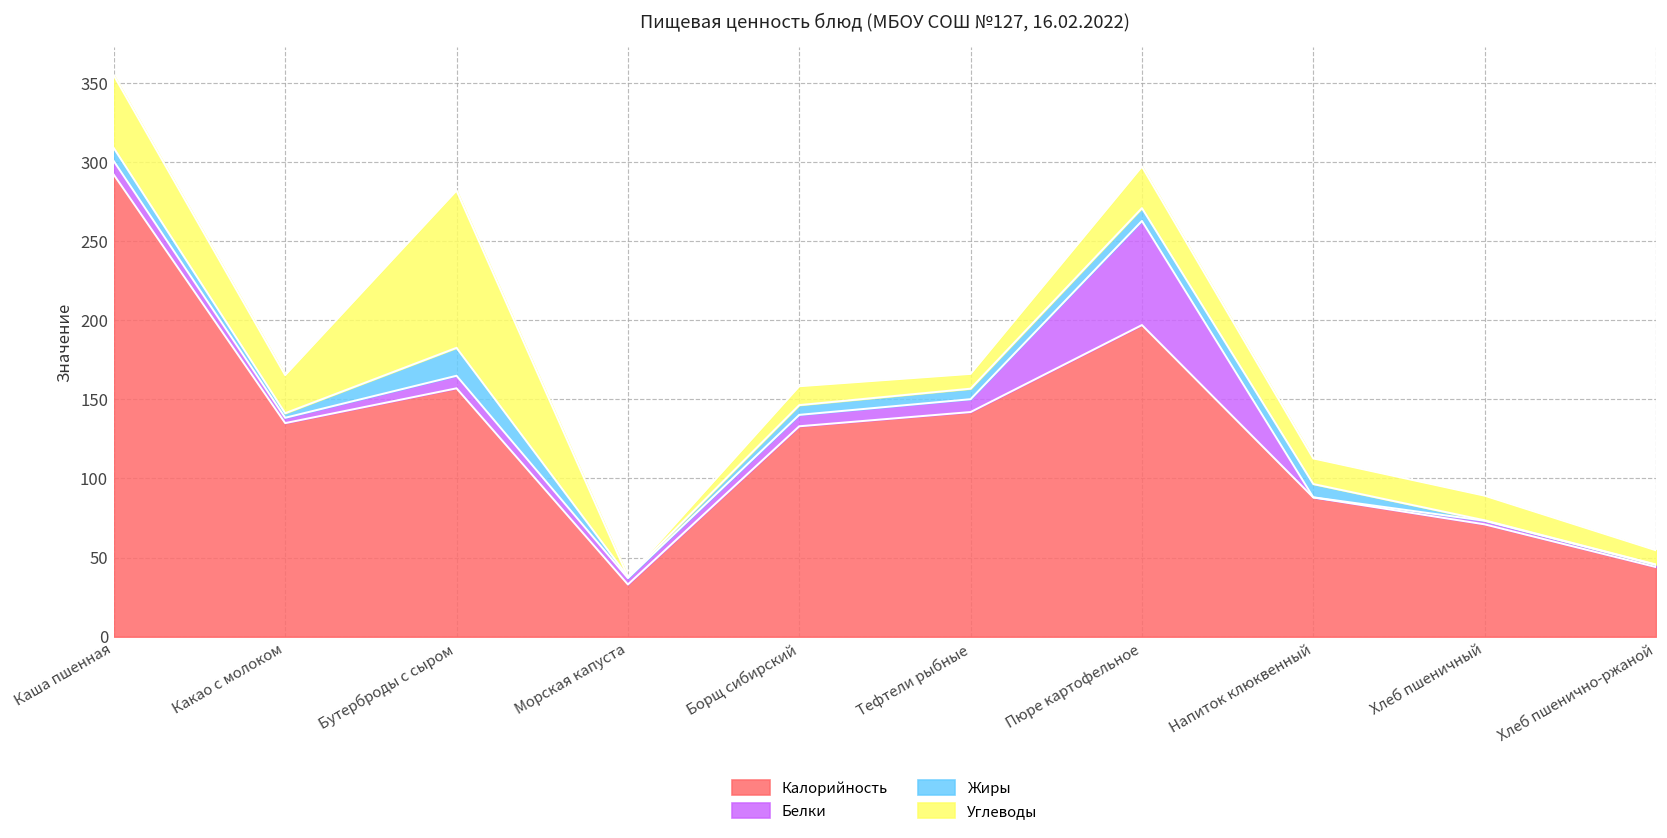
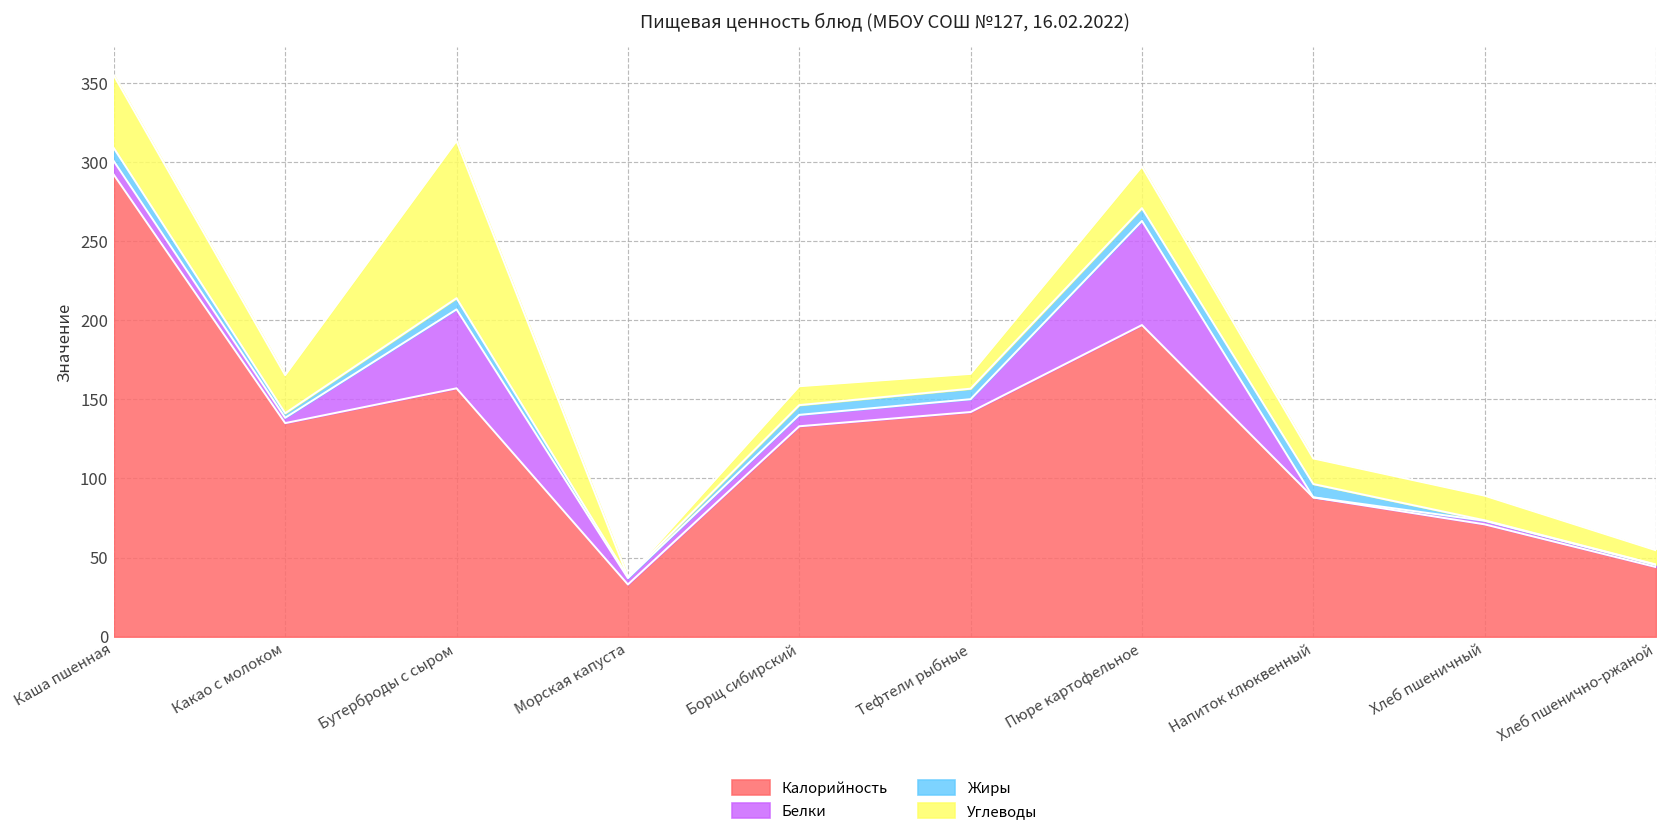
Белки, Бутерброды с сыром: 8 -> 50
Жиры, Бутерброды с сыром: 18 -> 7
